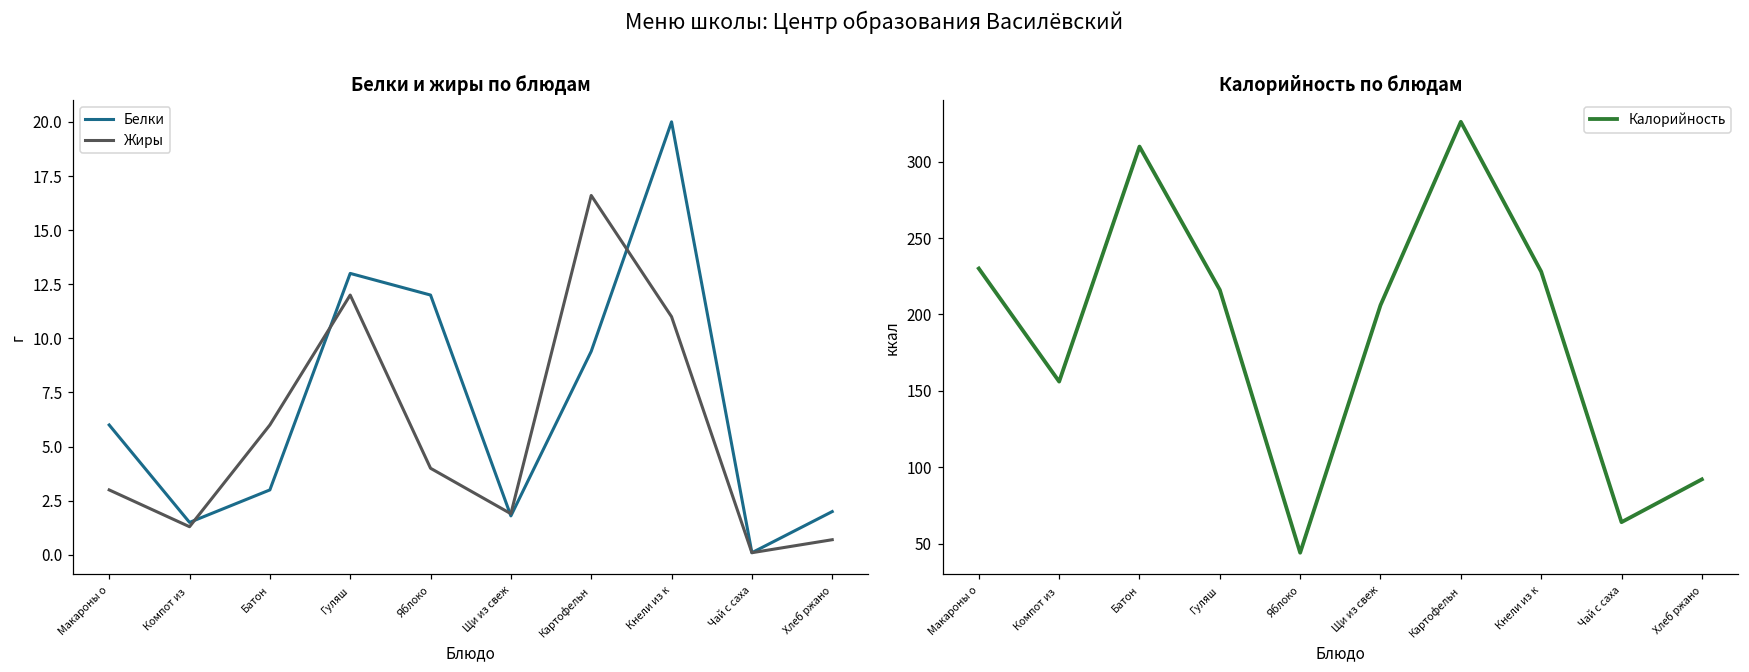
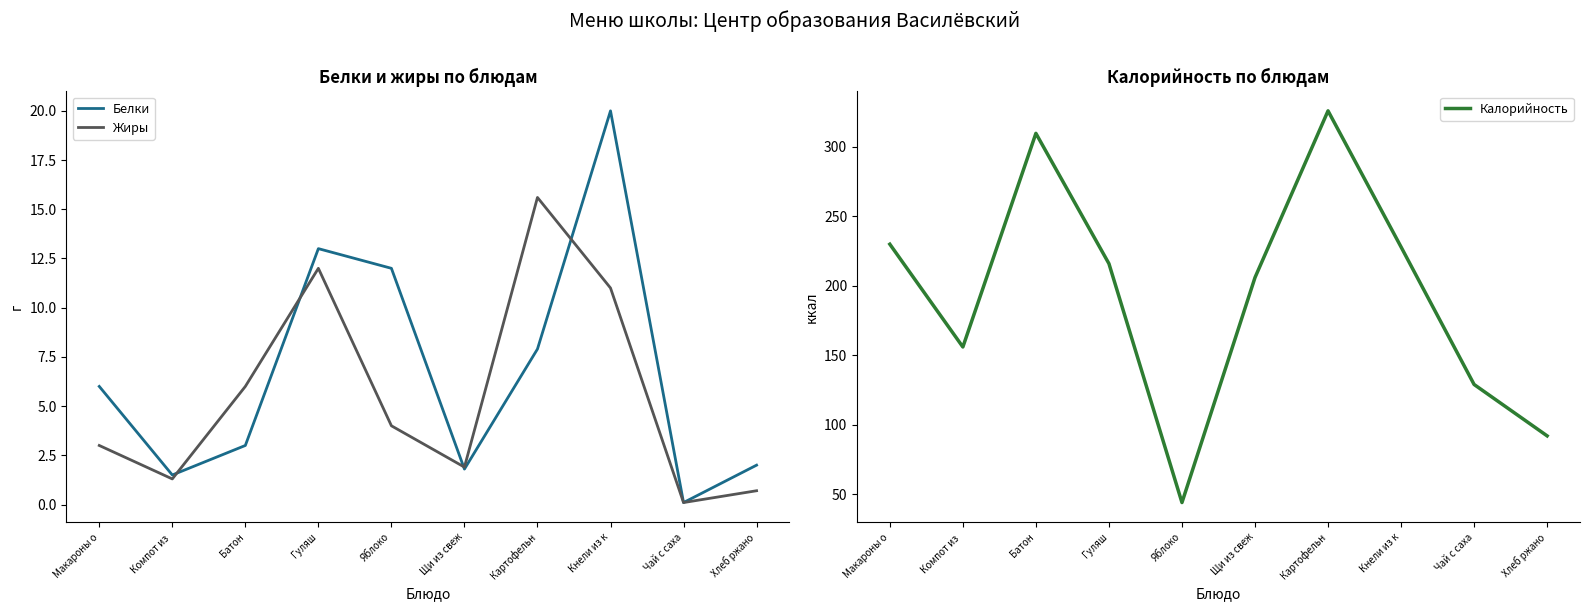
Белки и жиры по блюдам, Белки, Картофельн: 9.4 -> 7.9
Белки и жиры по блюдам, Жиры, Картофельн: 16.6 -> 15.6
Калорийность по блюдам, Чай с саха: 64 -> 129
